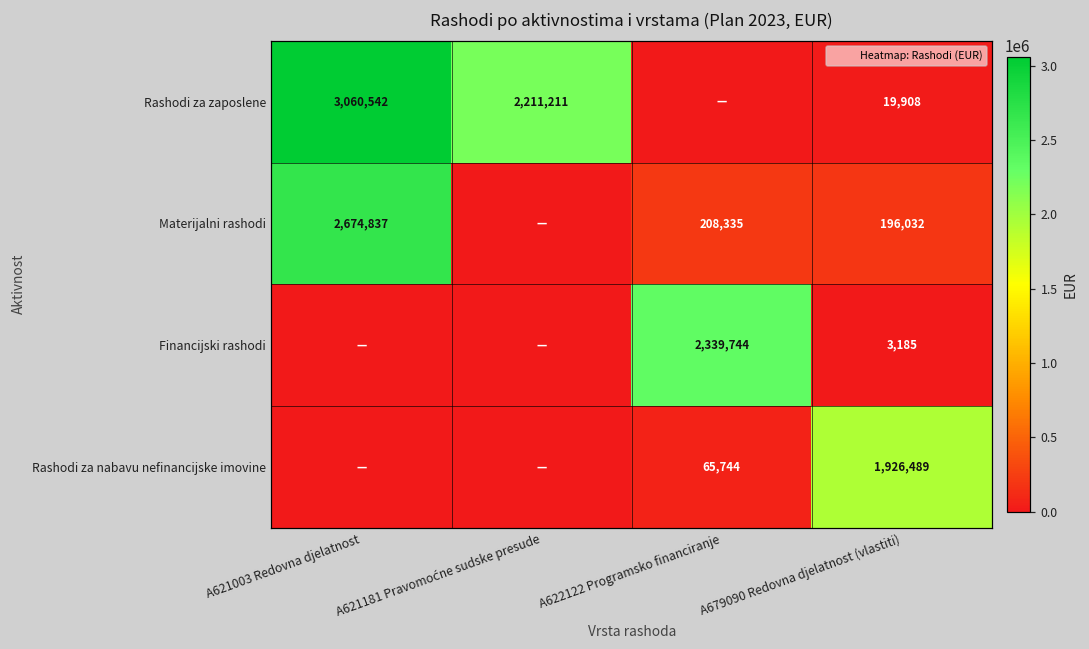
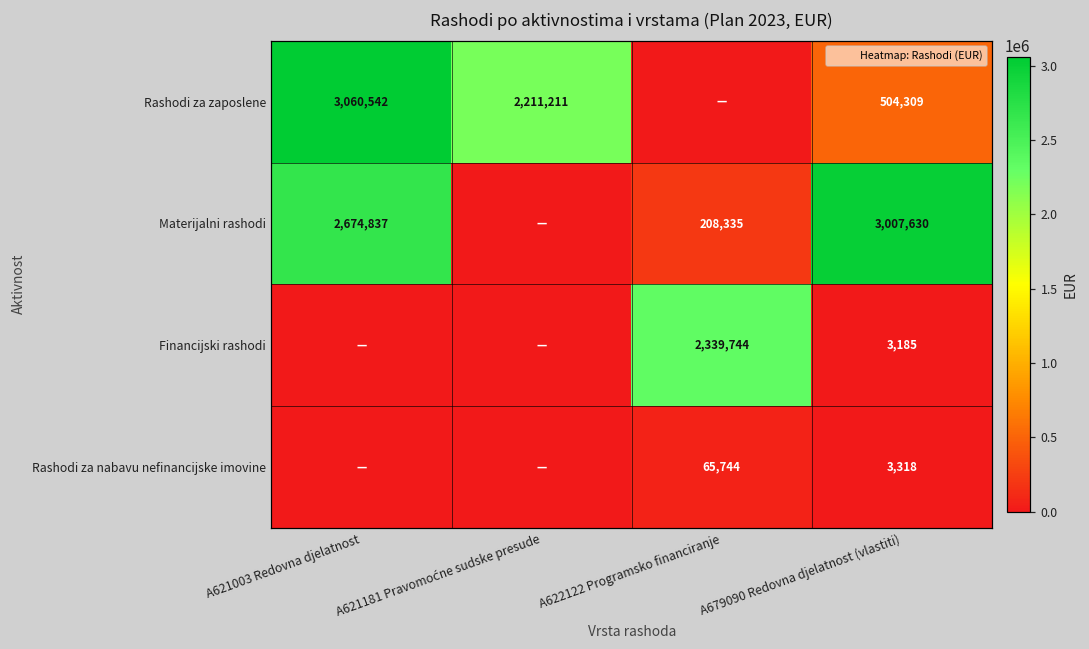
Rashodi za zaposlene, A679090 Redovna djelatnost (vlastiti): 19,908 -> 504,309
Materijalni rashodi, A679090 Redovna djelatnost (vlastiti): 196,032 -> 3,007,630
Rashodi za nabavu nefinancijske imovine, A679090 Redovna djelatnost (vlastiti): 1,926,489 -> 3,318
